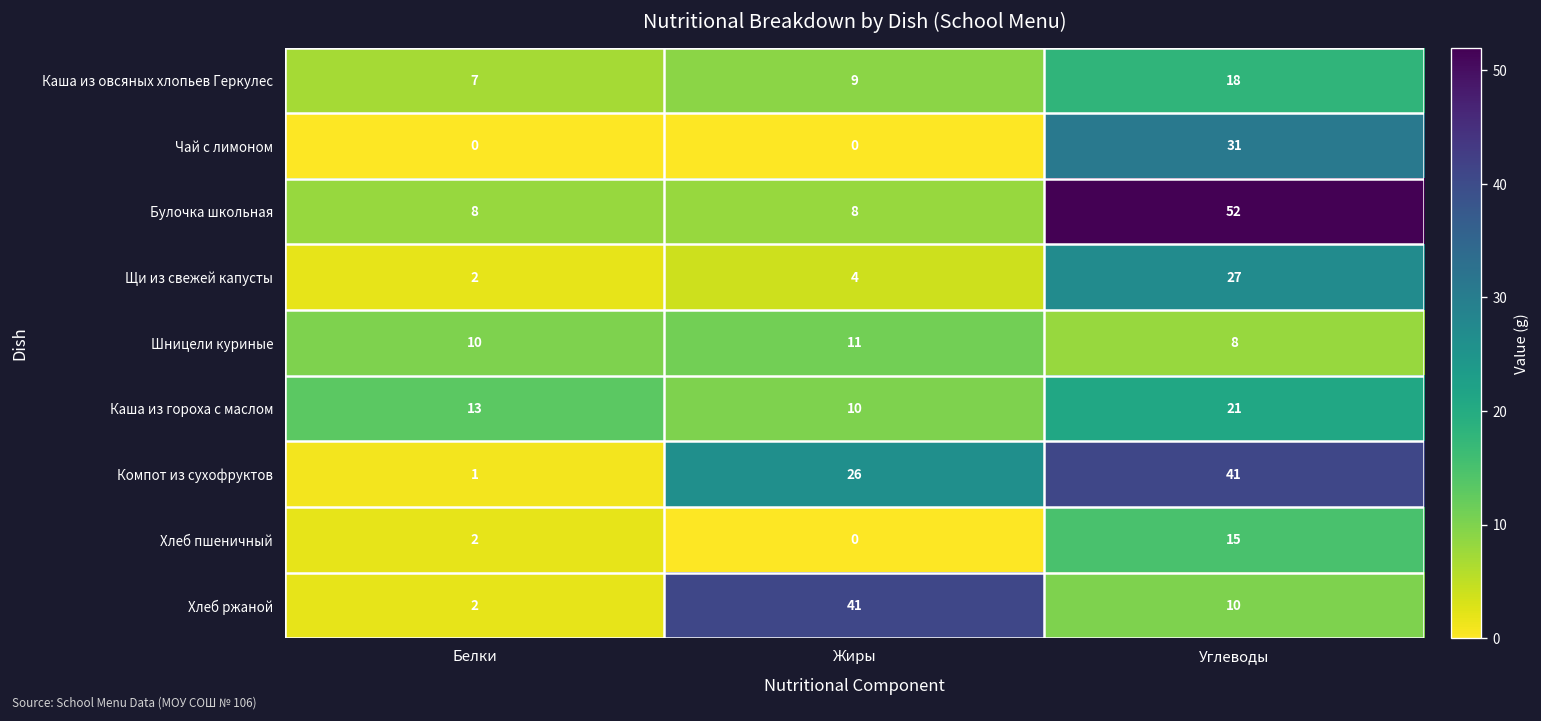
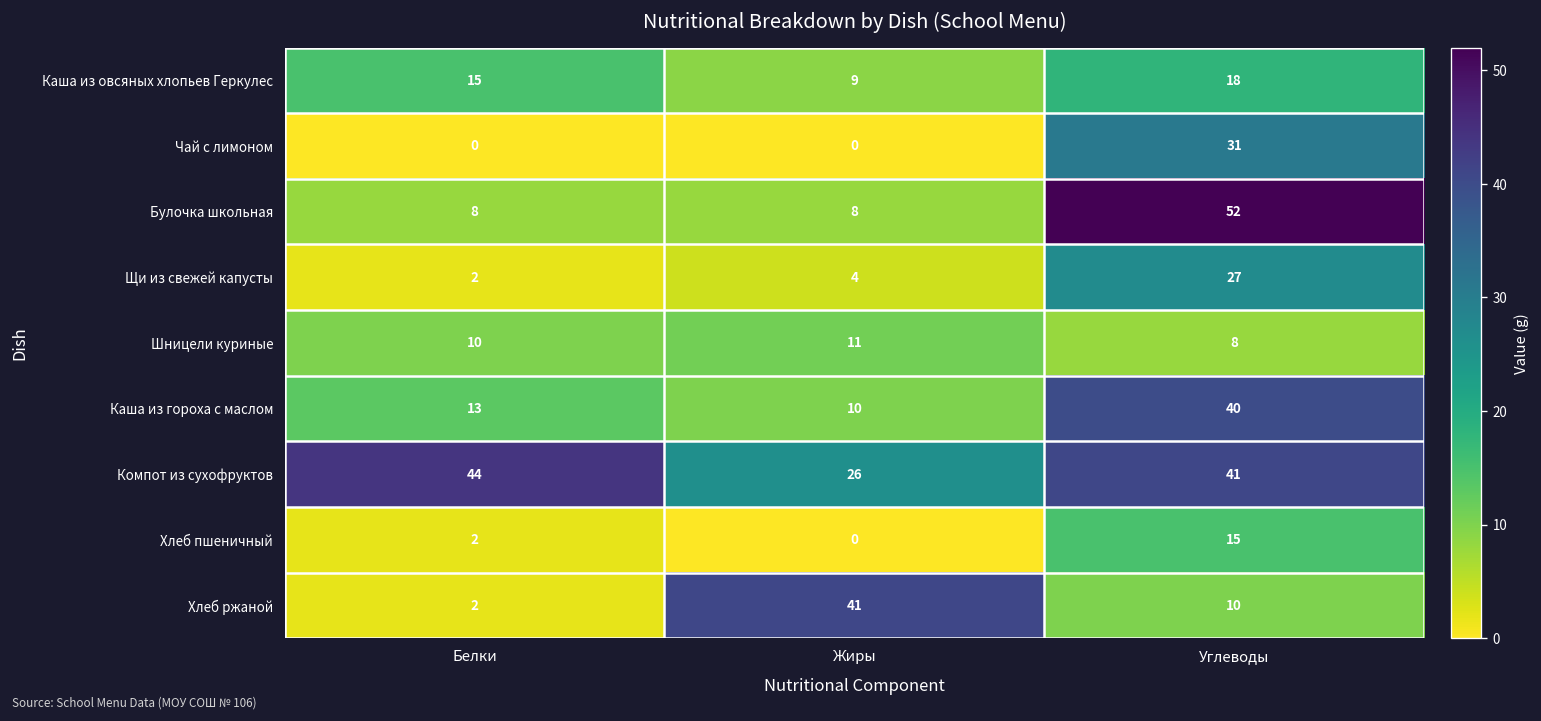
Каша из овсяных хлопьев Геркулес, Белки: 7 -> 15
Каша из гороха с маслом, Углеводы: 21 -> 40
Компот из сухофруктов, Белки: 1 -> 44
